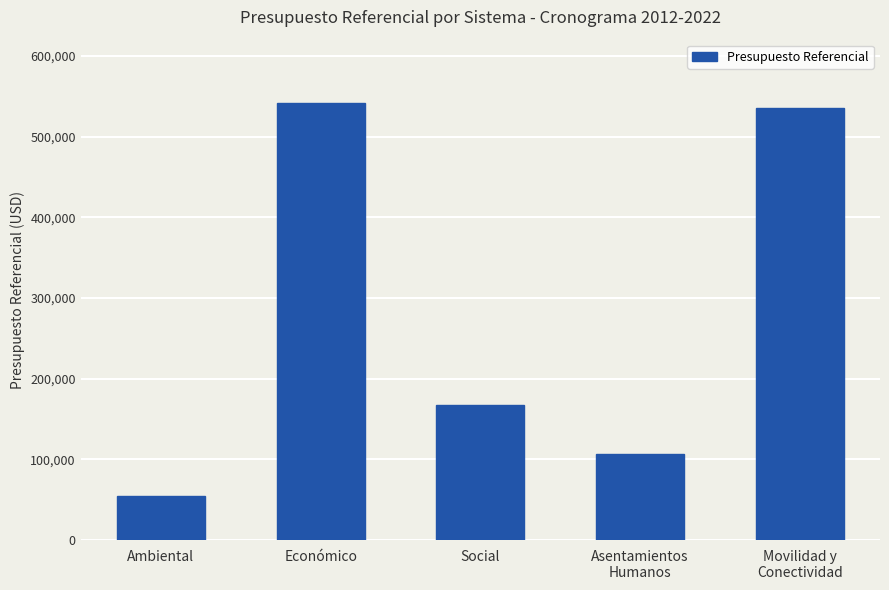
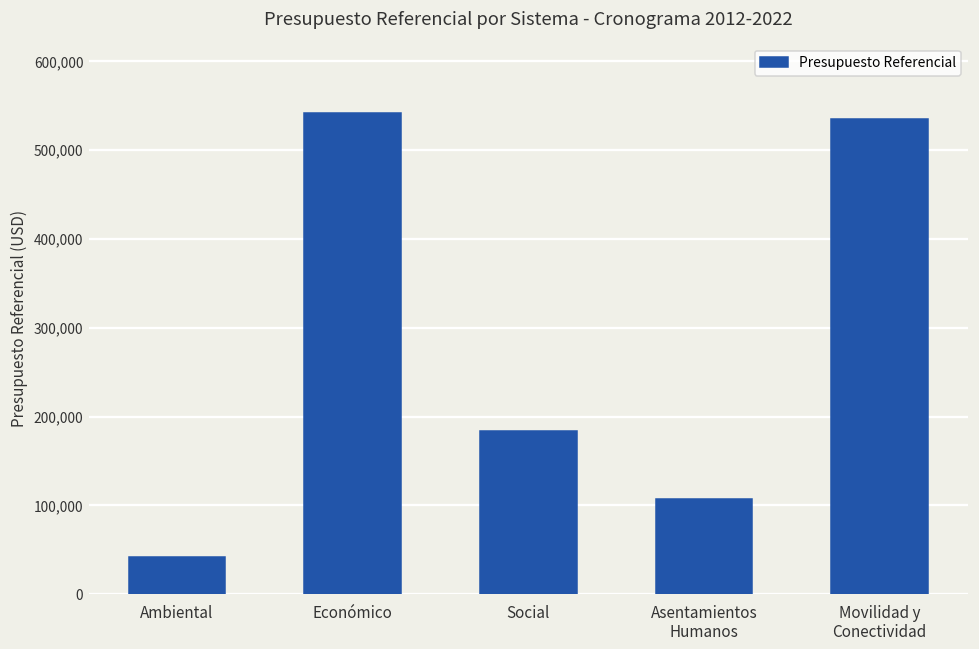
Ambiental: 60,000 -> 40,000
Social: 170,000 -> 180,000
